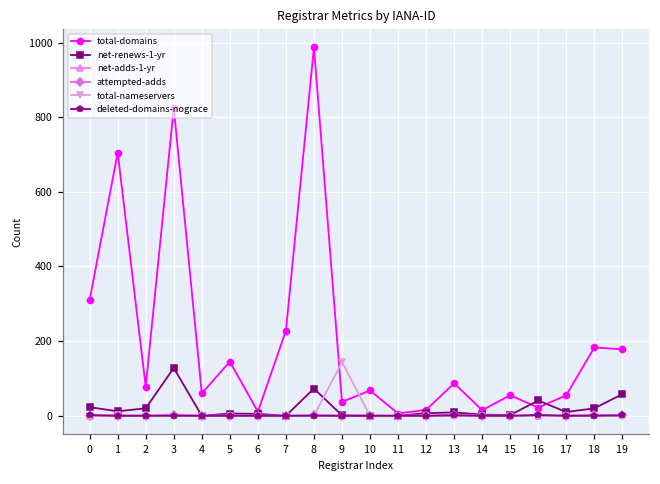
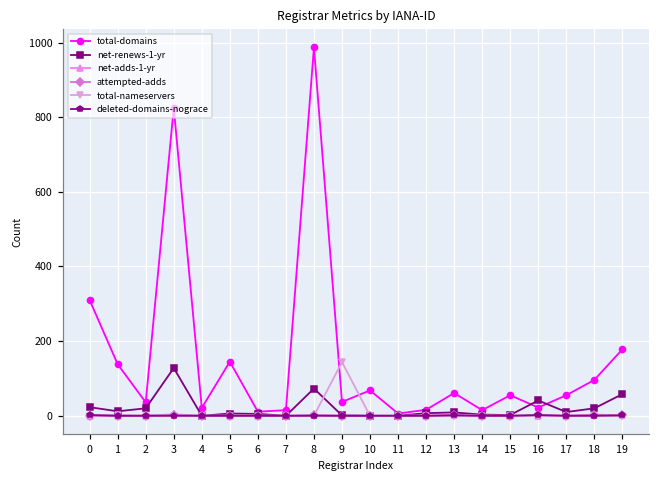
total-domains, 1: 710 -> 140
total-domains, 2: 80 -> 40
total-domains, 4: 60 -> 20
total-domains, 7: 230 -> 20
total-domains, 13: 90 -> 60
total-domains, 18: 180 -> 100
